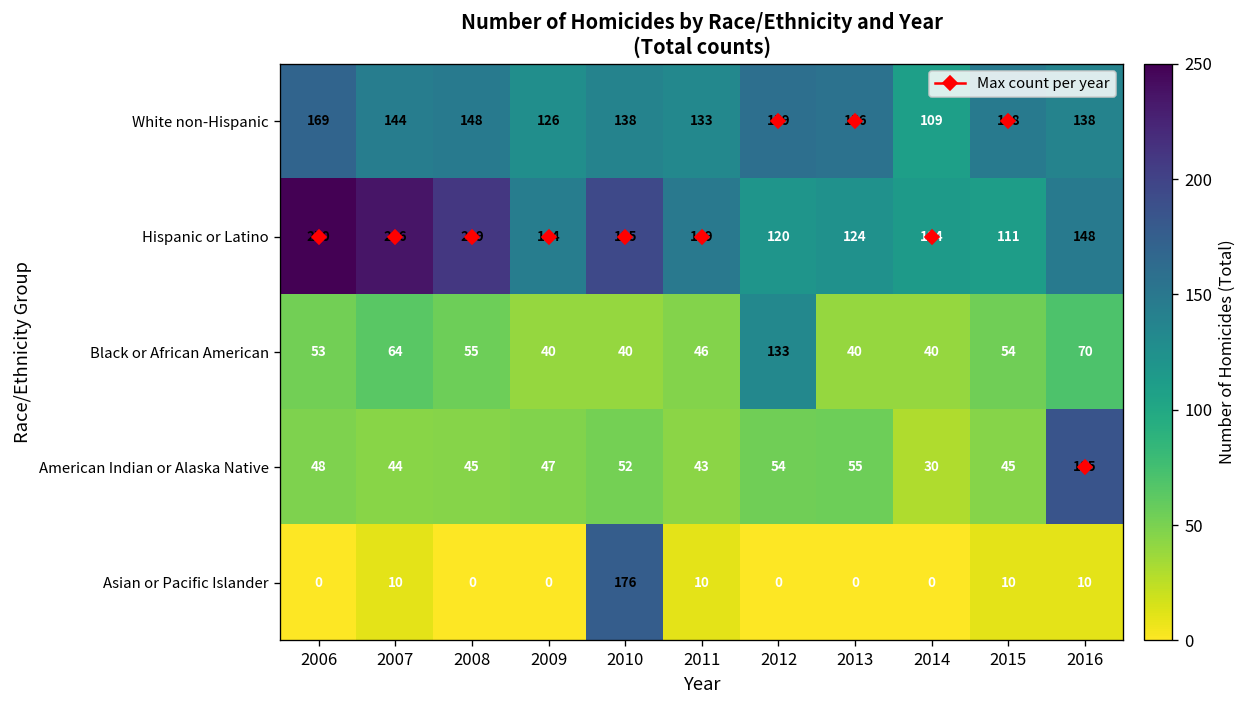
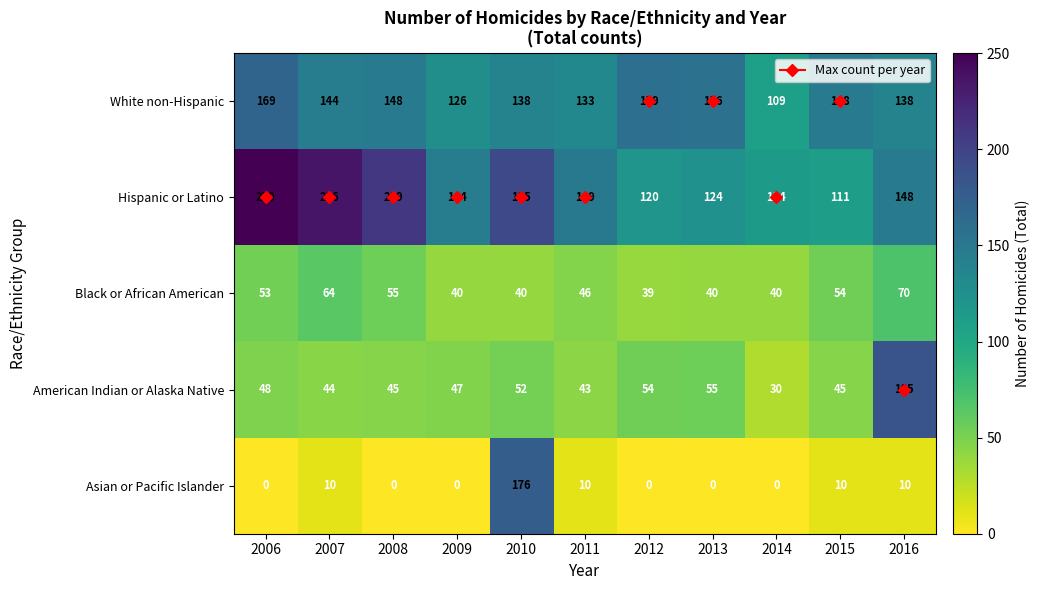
Black or African American, 2012: 133 -> 39
